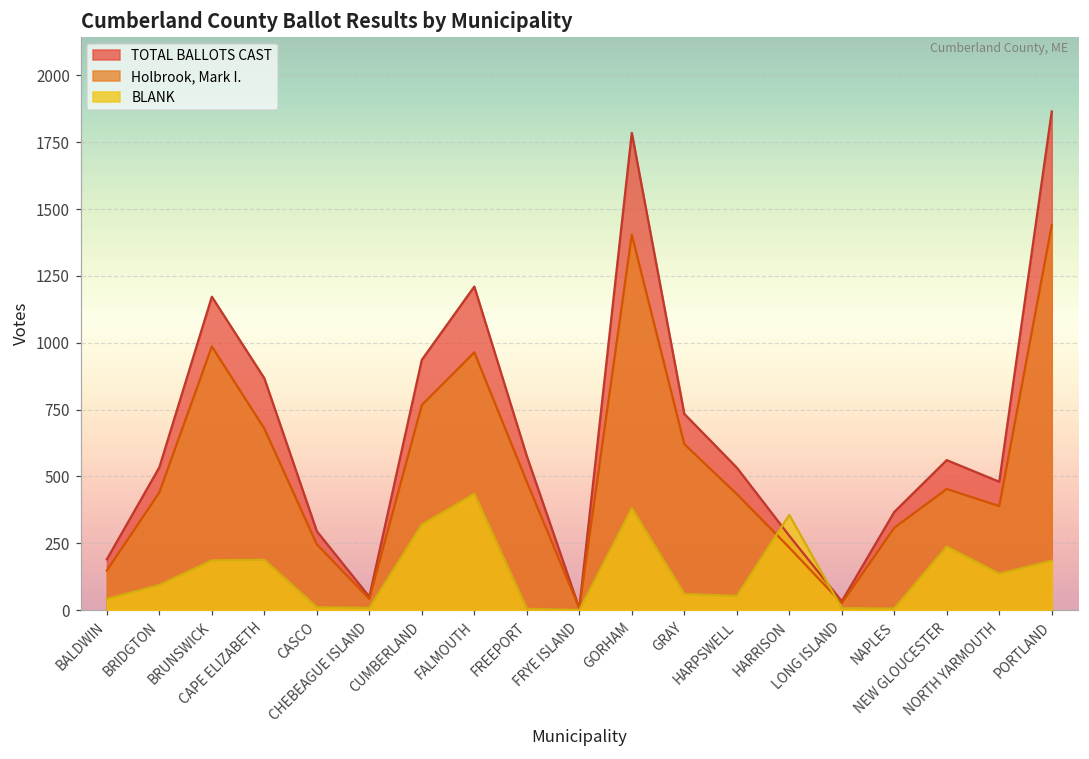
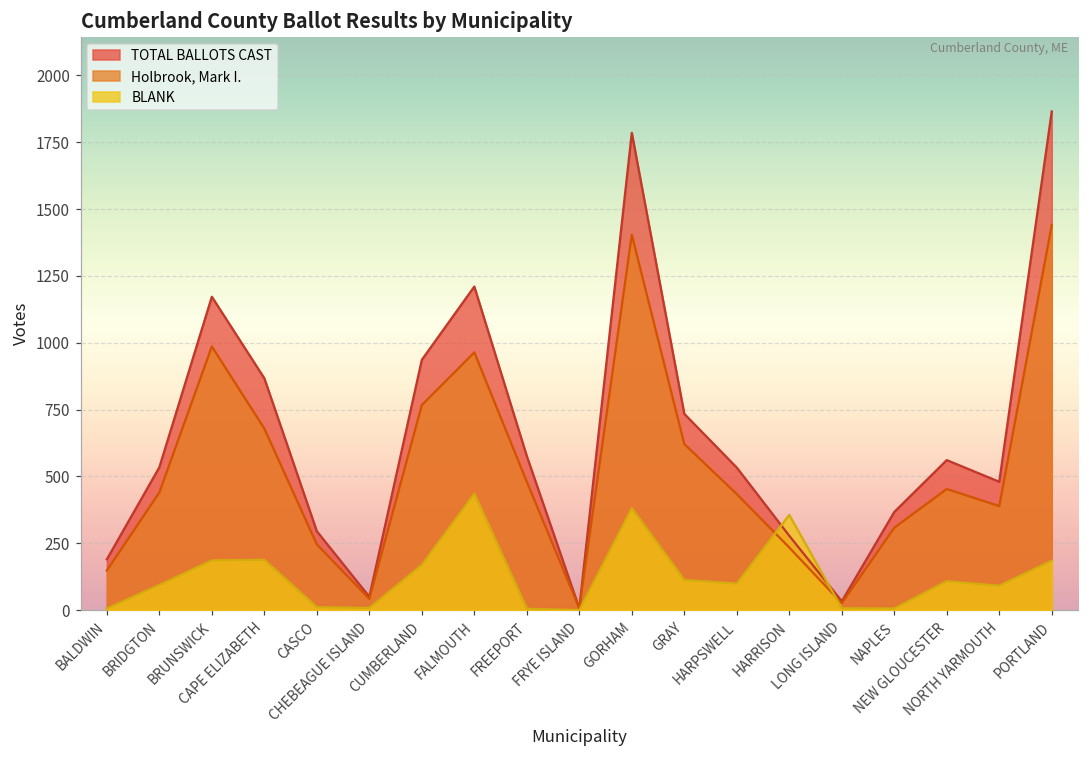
BLANK, BALDWIN: 40 -> 10
BLANK, CUMBERLAND: 320 -> 170
BLANK, GRAY: 60 -> 110
BLANK, HARPSWELL: 50 -> 100
BLANK, NEW GLOUCESTER: 240 -> 110
BLANK, NORTH YARMOUTH: 140 -> 90
